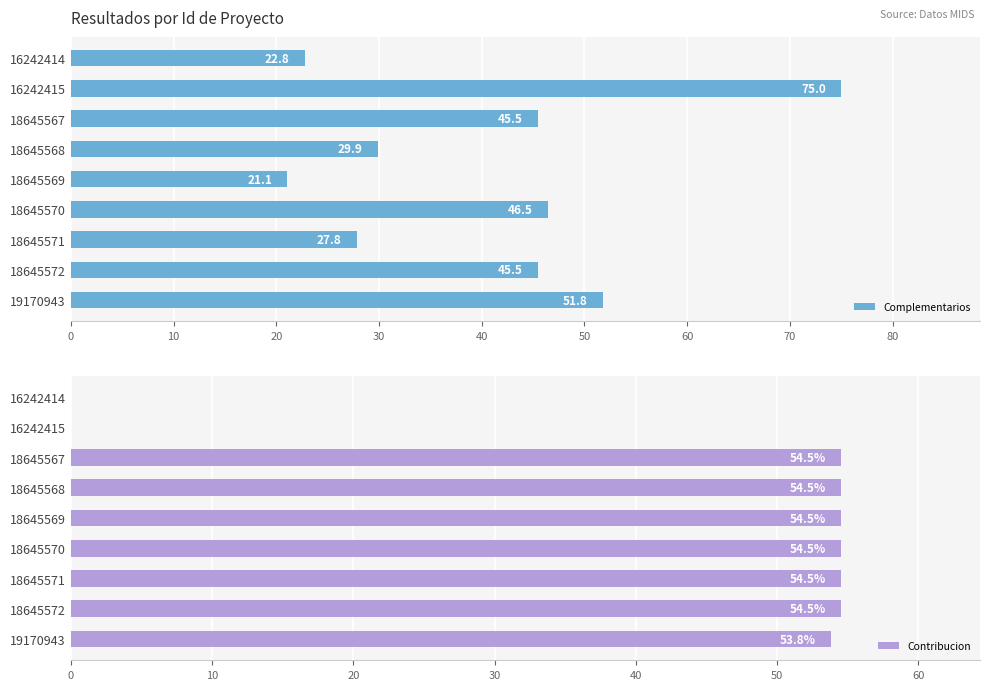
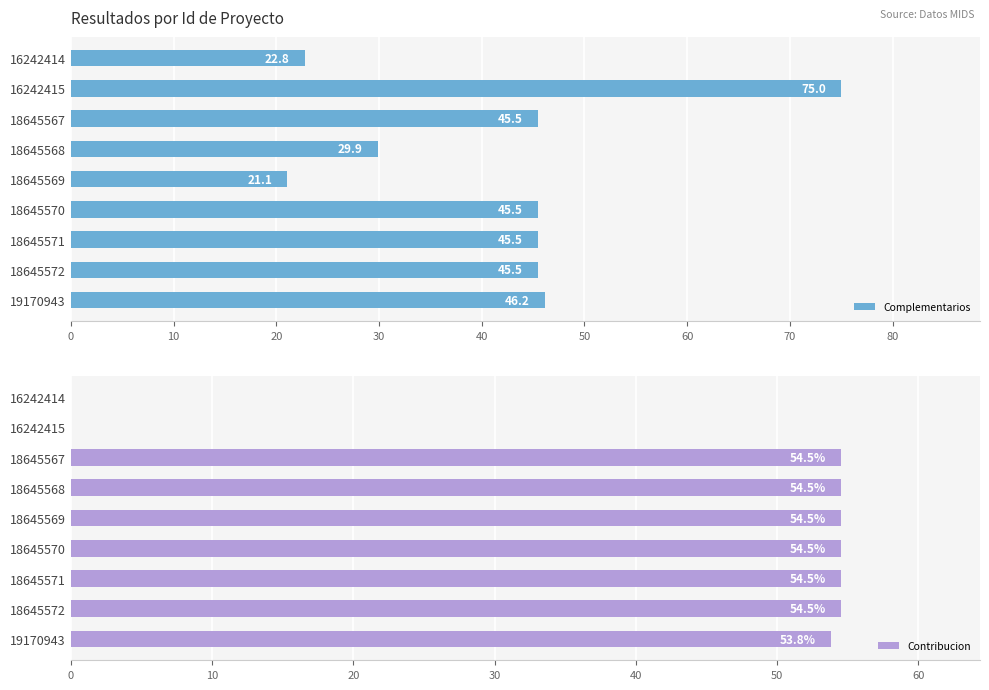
Resultados por Id de Proyecto, 18645570: 46.5 -> 45.5
Resultados por Id de Proyecto, 18645571: 27.8 -> 45.5
Resultados por Id de Proyecto, 19170943: 51.8 -> 46.2
